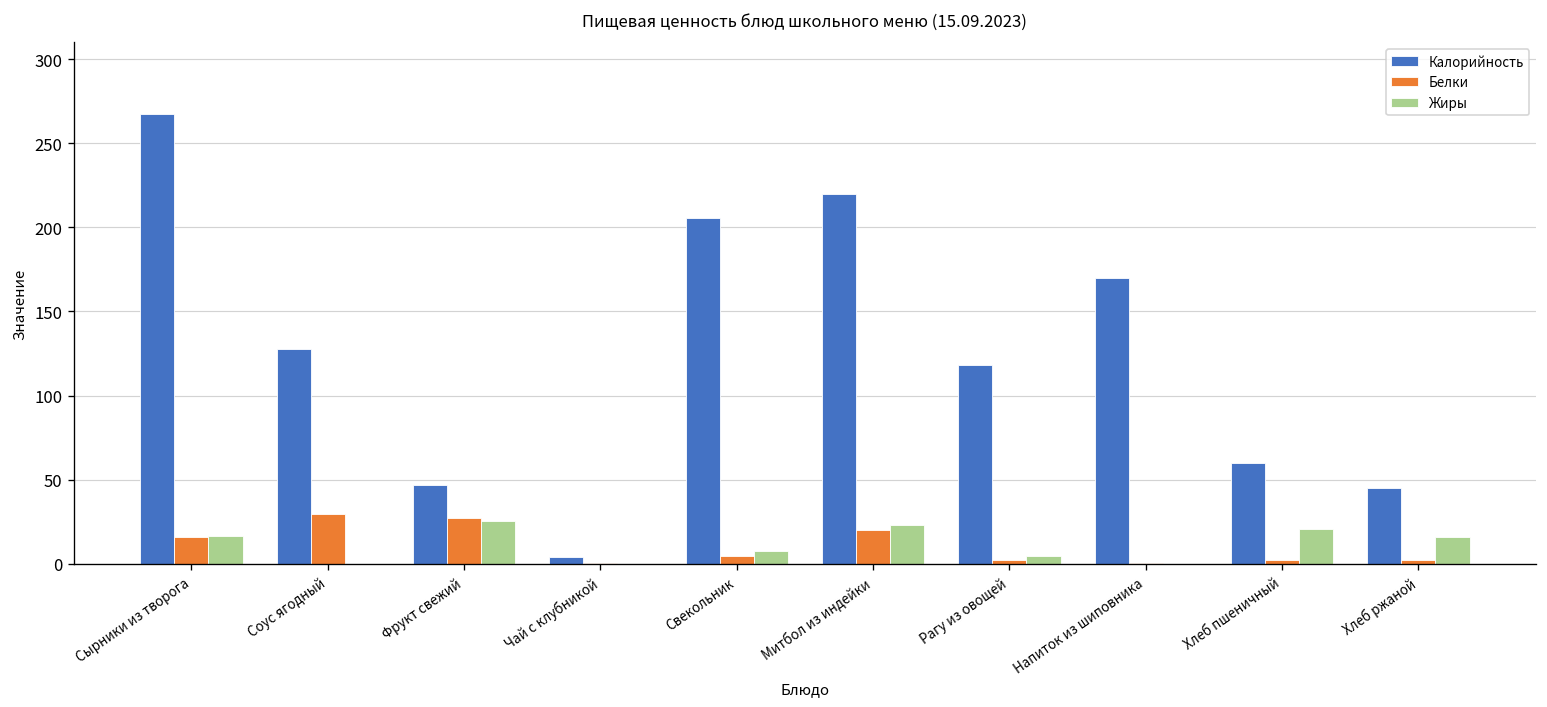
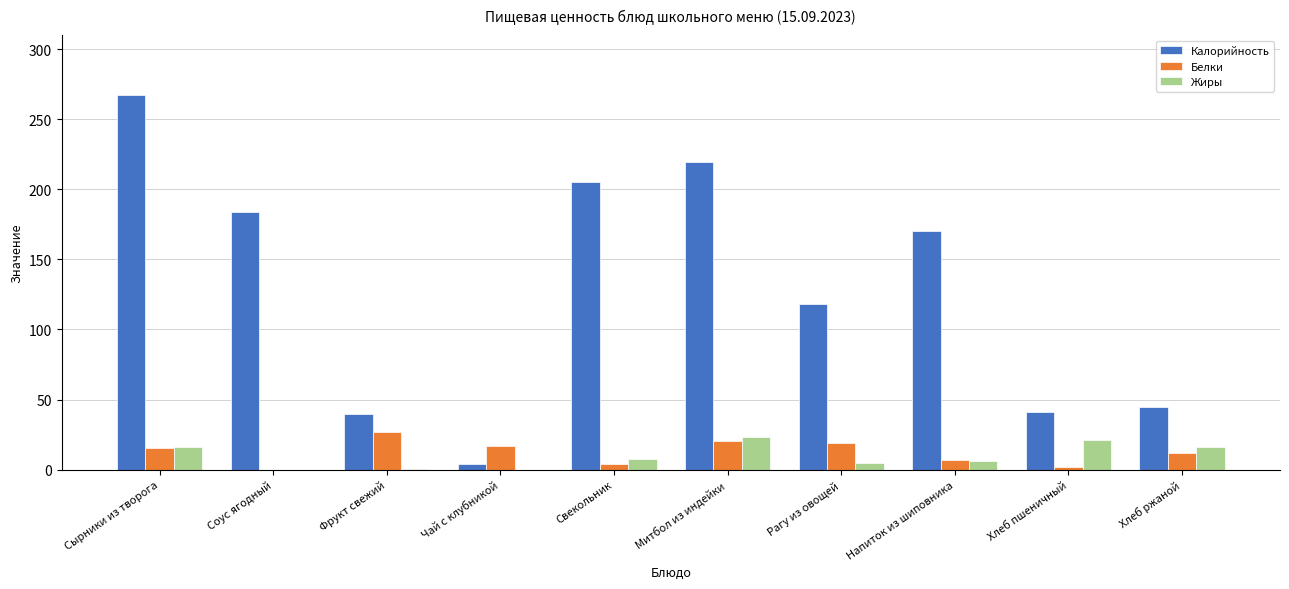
Калорийность, Соус ягодный: 128 -> 184
Белки, Соус ягодный: 29 -> 0
Калорийность, Фрукт свежий: 47 -> 40
Жиры, Фрукт свежий: 26 -> 0
Белки, Чай с клубникой: 0 -> 17
Белки, Рагу из овощей: 2 -> 19
Белки, Напиток из шиповника: 0 -> 7
Жиры, Напиток из шиповника: 0 -> 6
Калорийность, Хлеб пшеничный: 60 -> 41
Белки, Хлеб ржаной: 2 -> 12
